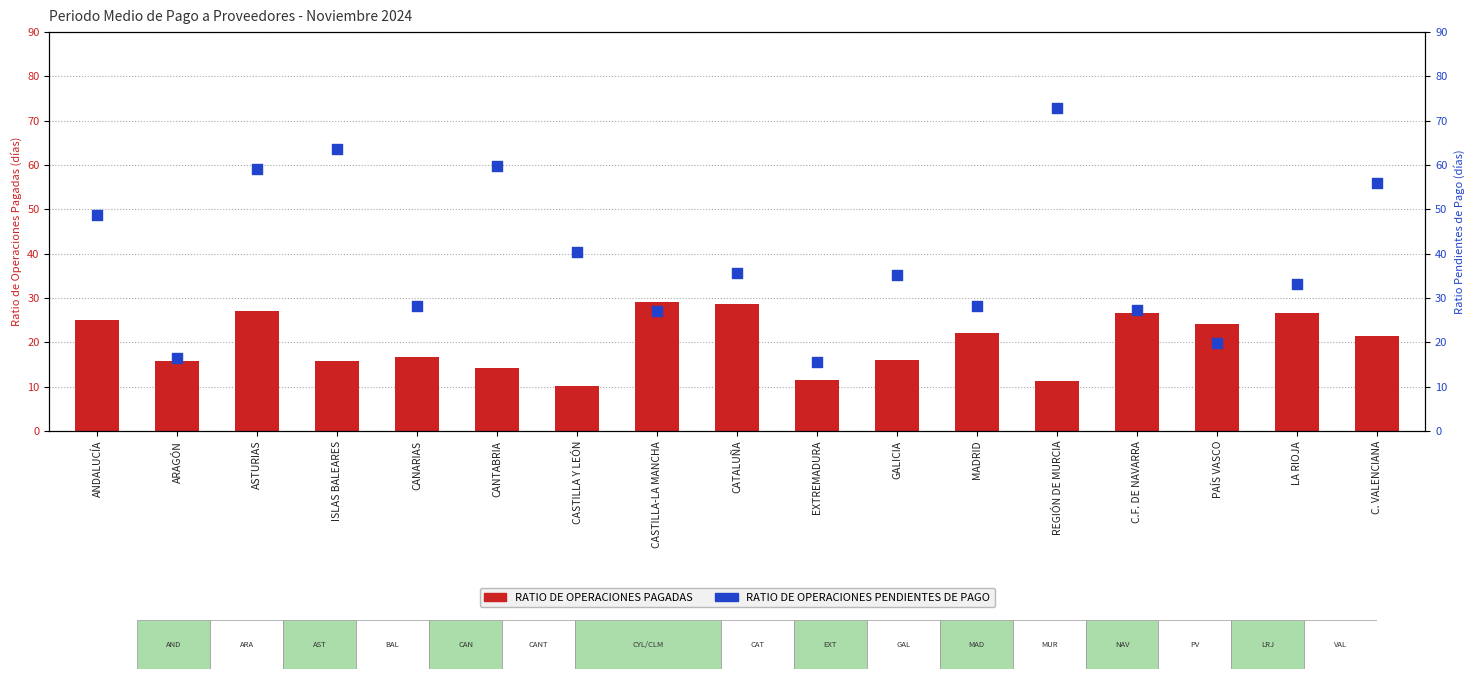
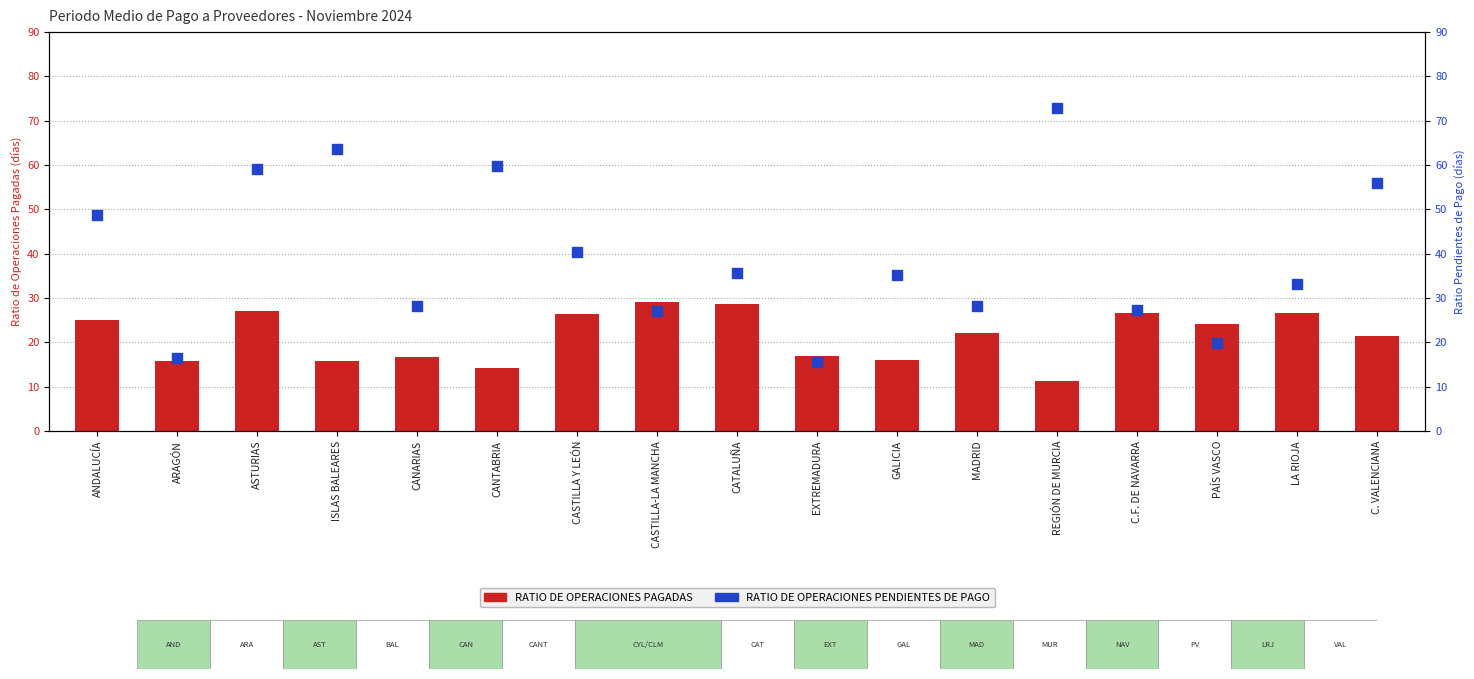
Periodo Medio de Pago a Proveedores - Noviembre 2024, RATIO DE OPERACIONES PAGADAS, CASTILLA Y LEÓN: 10 -> 26
Periodo Medio de Pago a Proveedores - Noviembre 2024, RATIO DE OPERACIONES PAGADAS, EXTREMADURA: 12 -> 17
